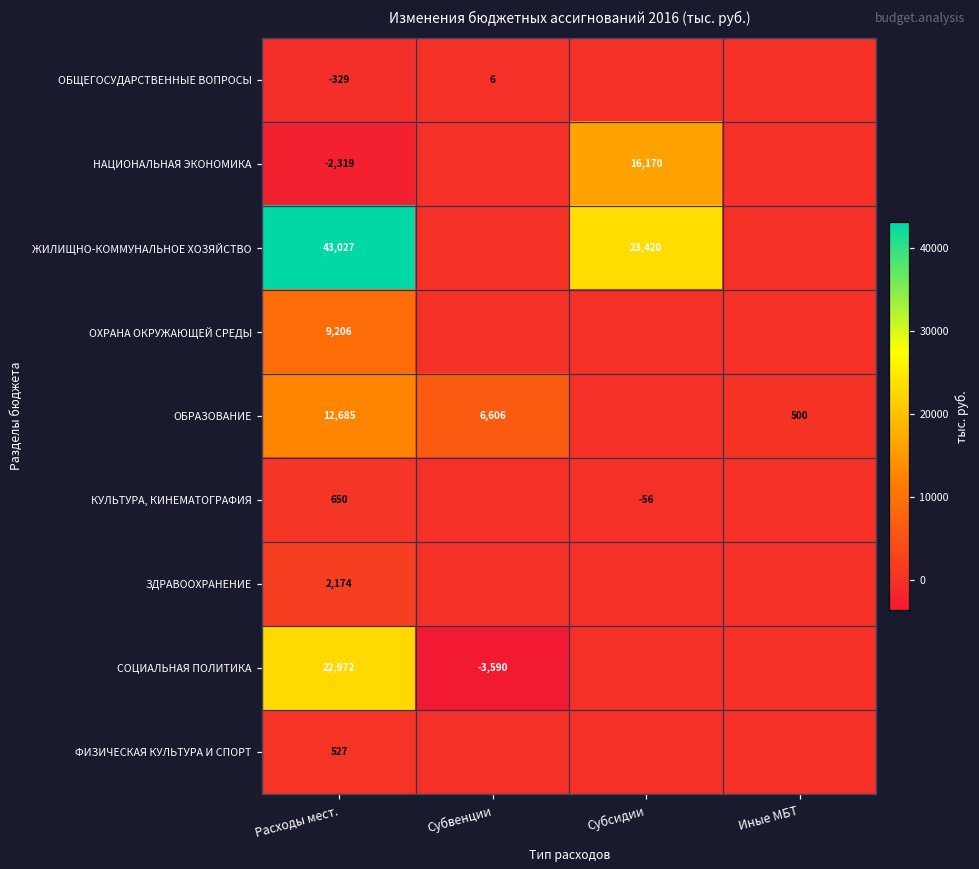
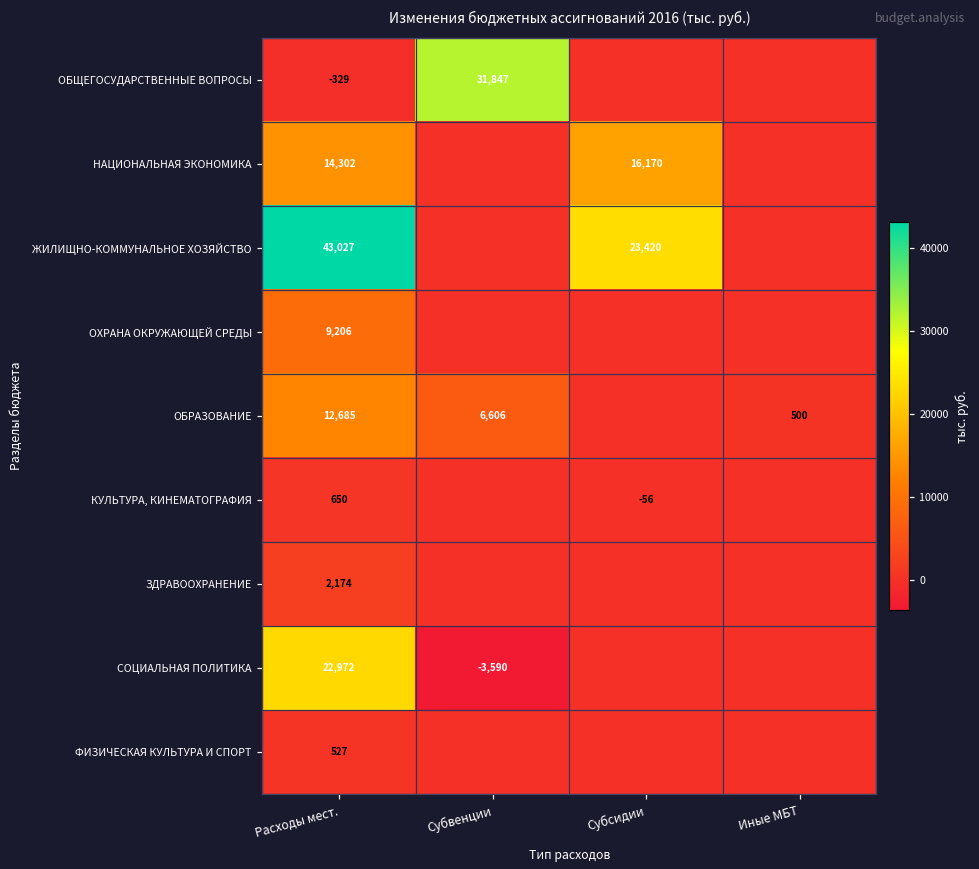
ОБЩЕГОСУДАРСТВЕННЫЕ ВОПРОСЫ, Субвенции: 6 -> 31,847
НАЦИОНАЛЬНАЯ ЭКОНОМИКА, Расходы мест.: -2,319 -> 14,302
